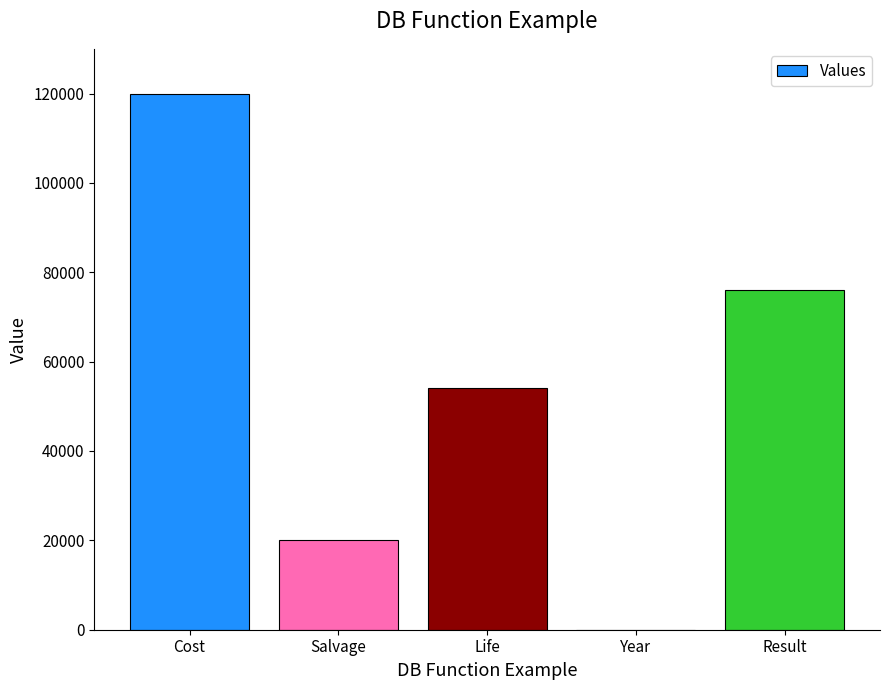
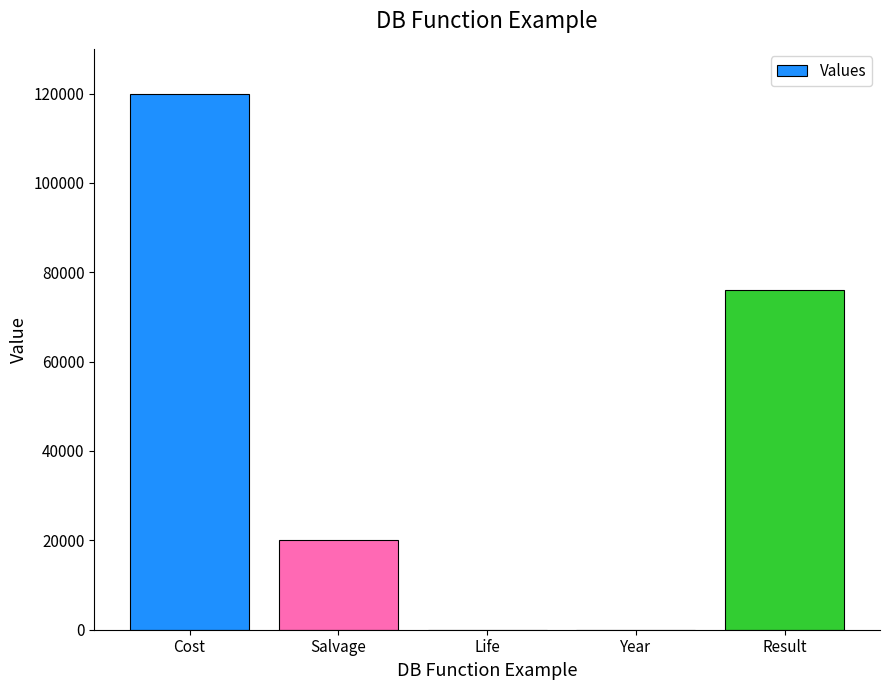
Life: 54000 -> 0
